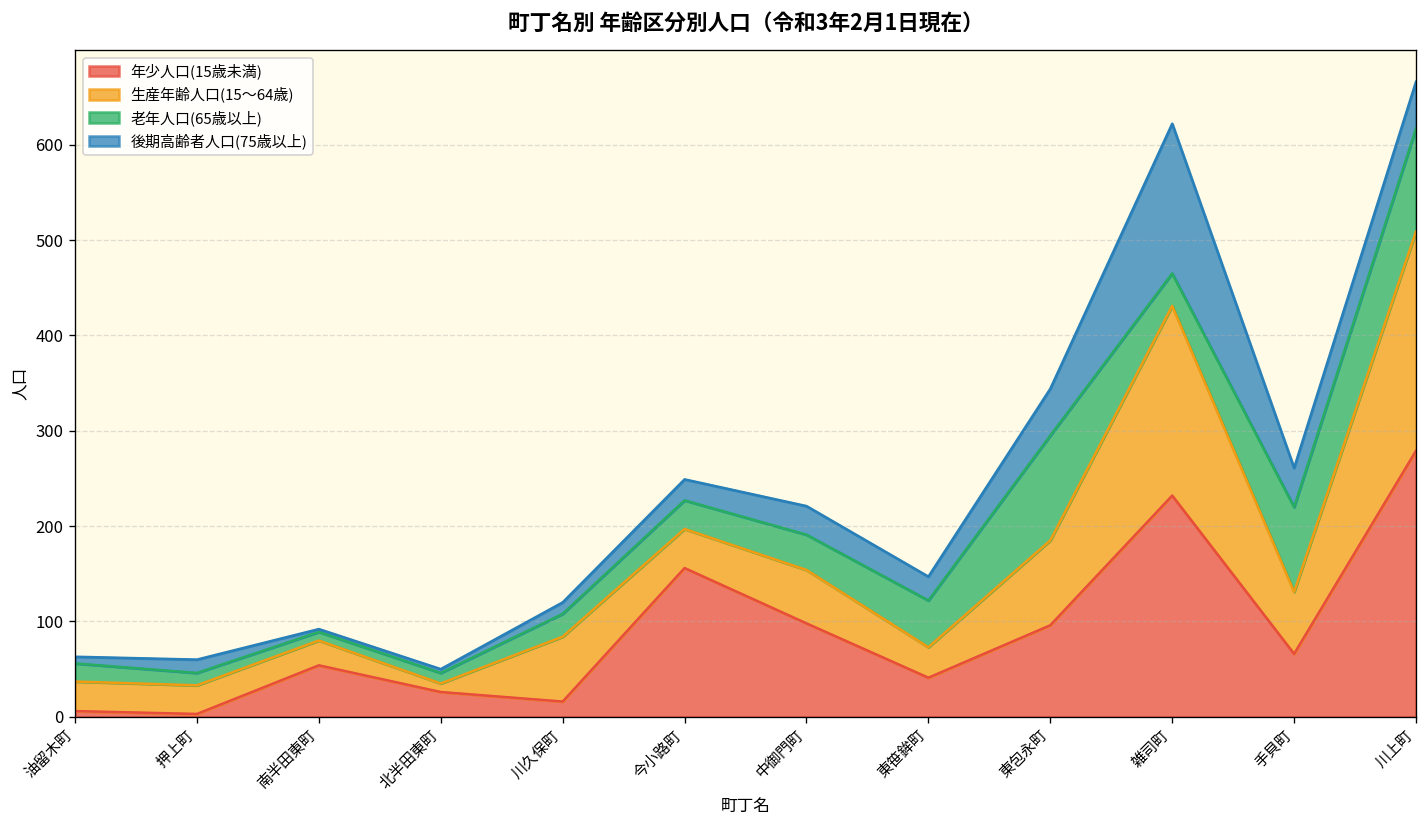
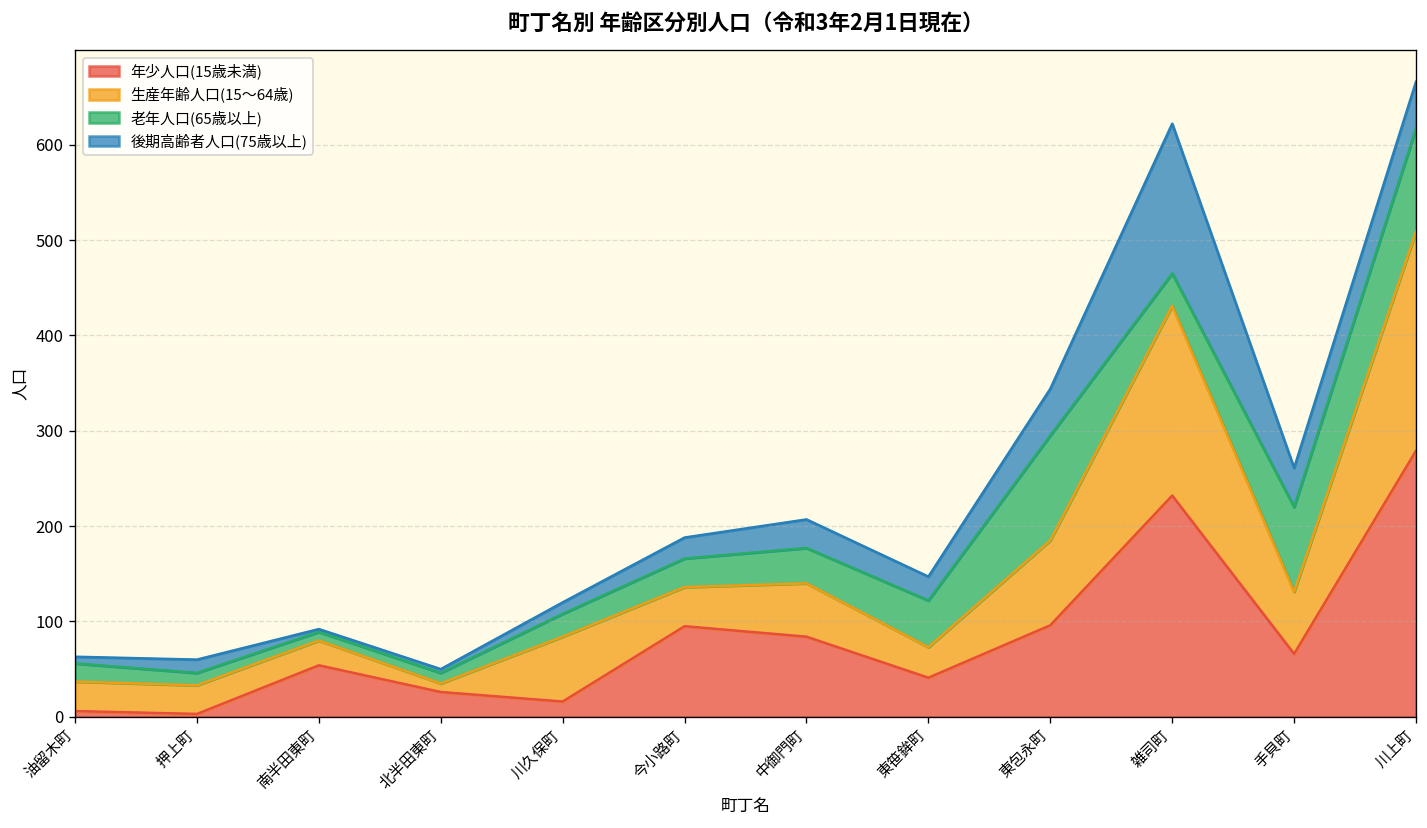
年少人口(15歳未満), 今小路町: 160 -> 100
年少人口(15歳未満), 中御門町: 100 -> 80
